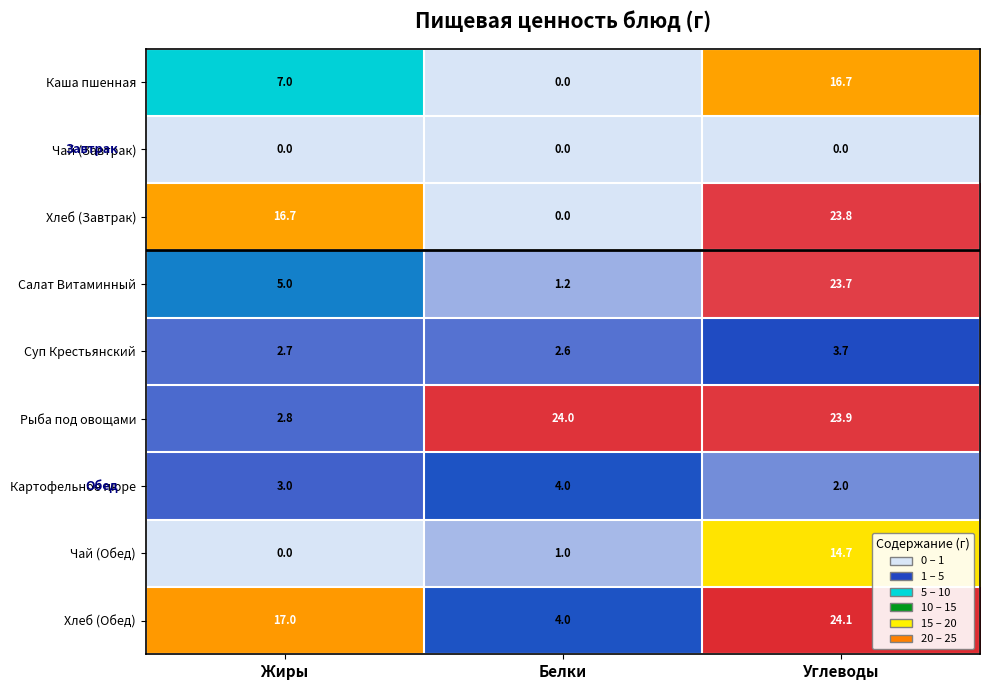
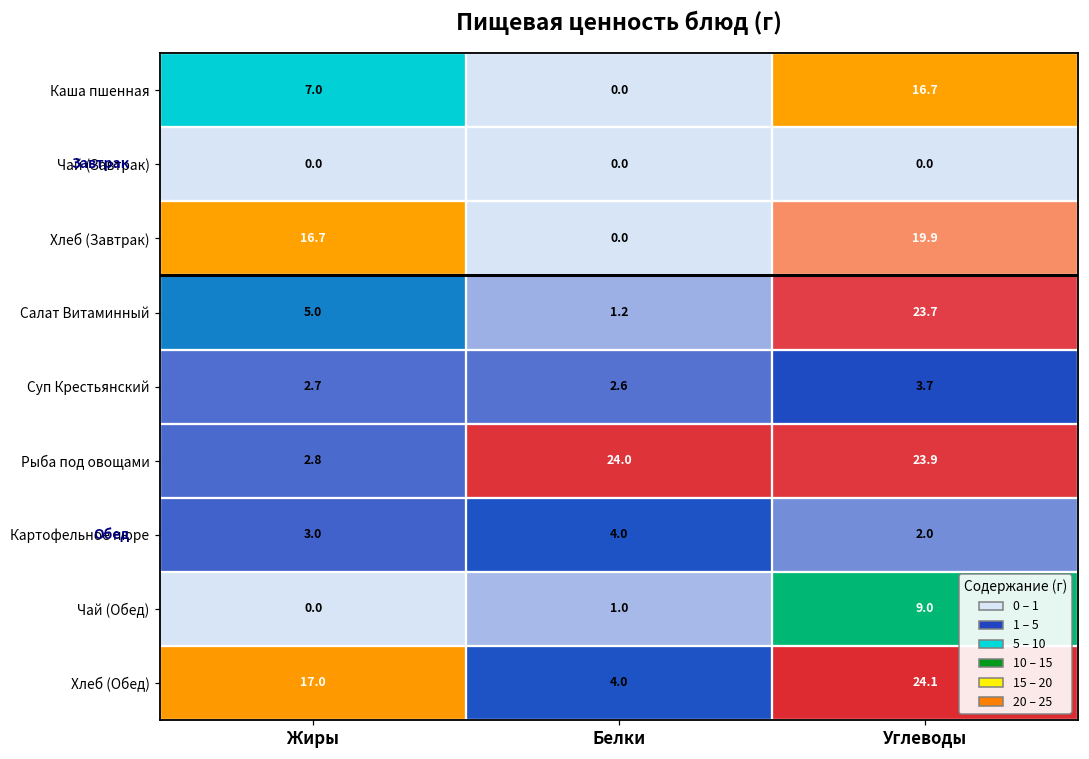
Хлеб (Завтрак), Углеводы: 23.8 -> 19.9
Чай (Обед), Углеводы: 14.7 -> 9.0
